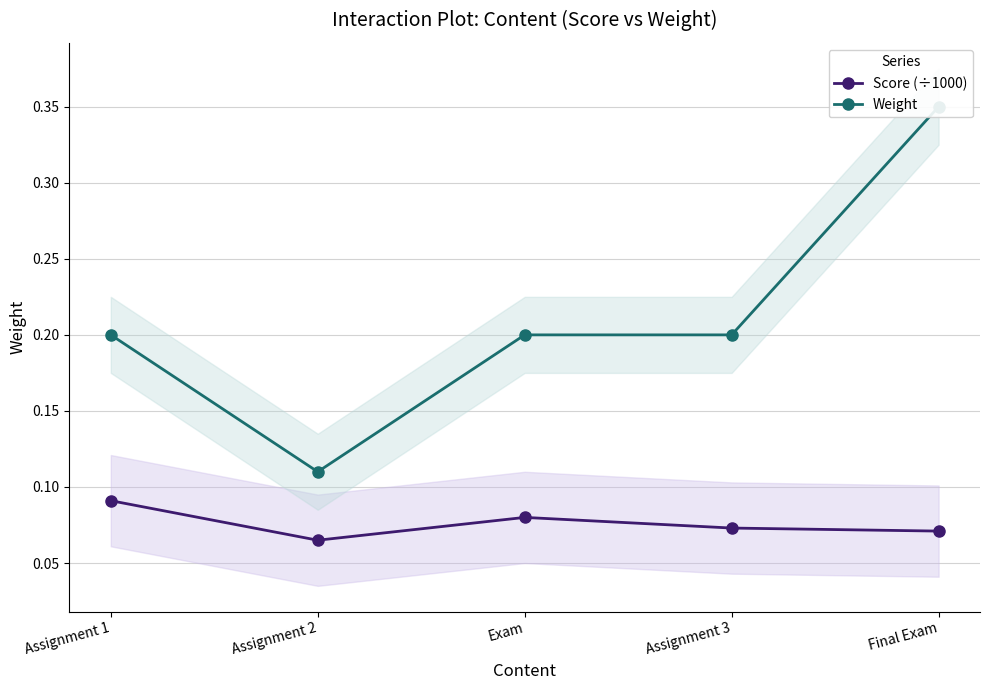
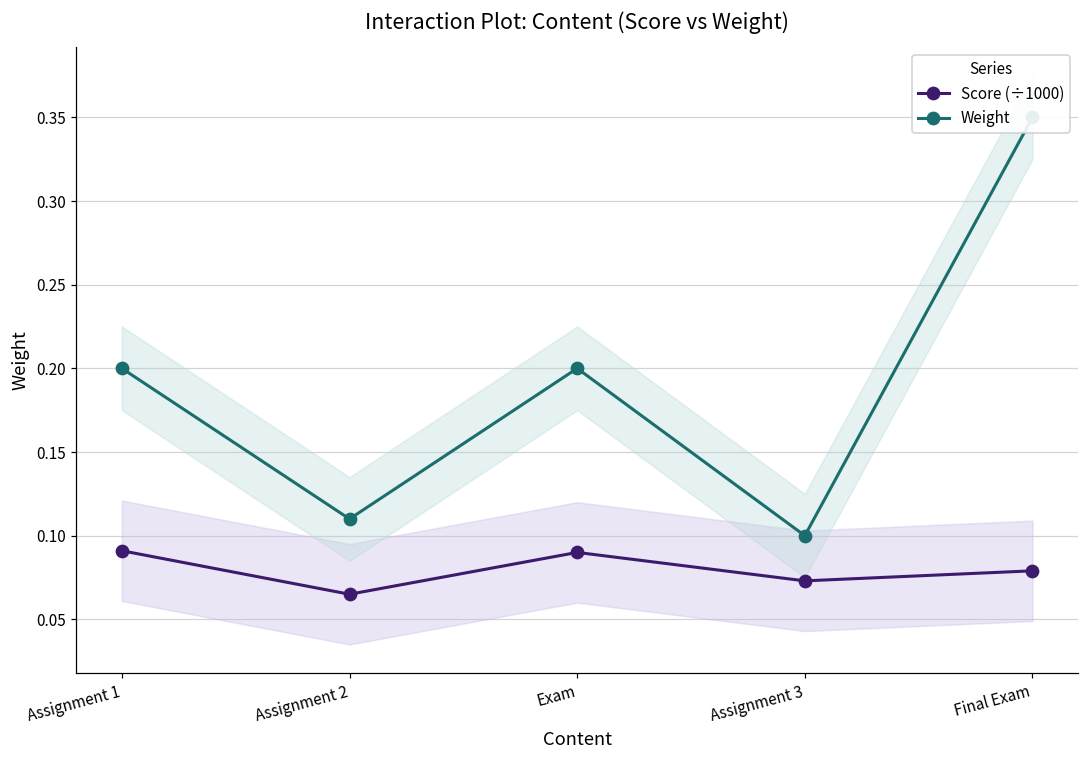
Score (÷1000), Exam: 0.080 -> 0.090
Weight, Assignment 3: 0.2 -> 0.1
Score (÷1000), Final Exam: 0.071 -> 0.079
